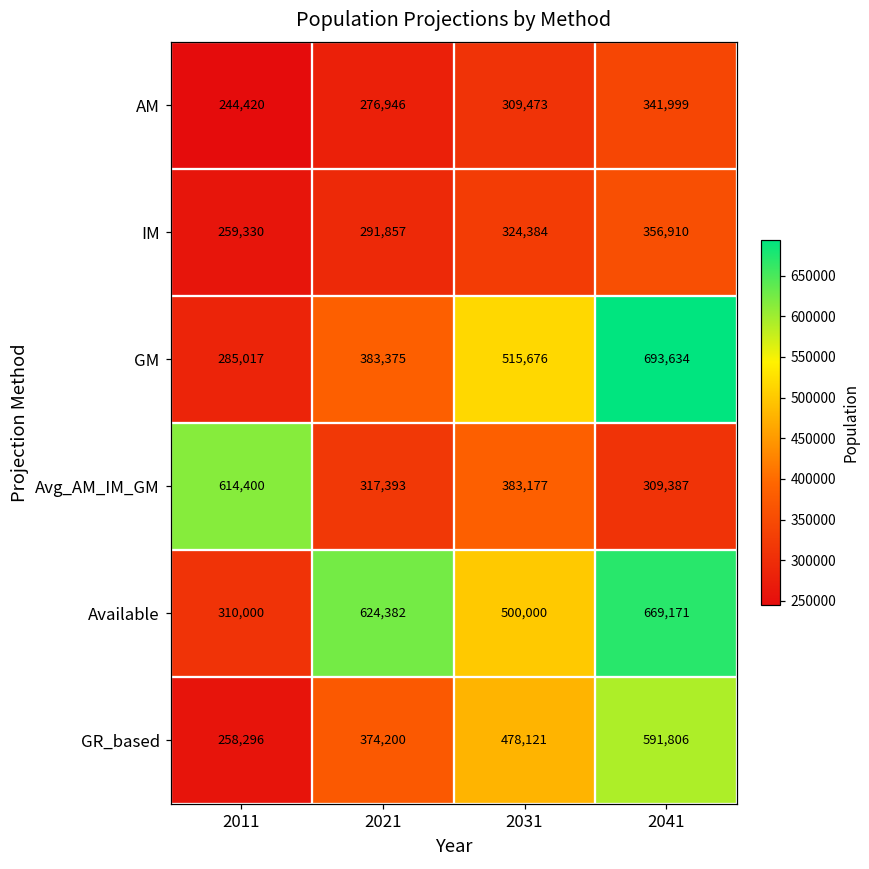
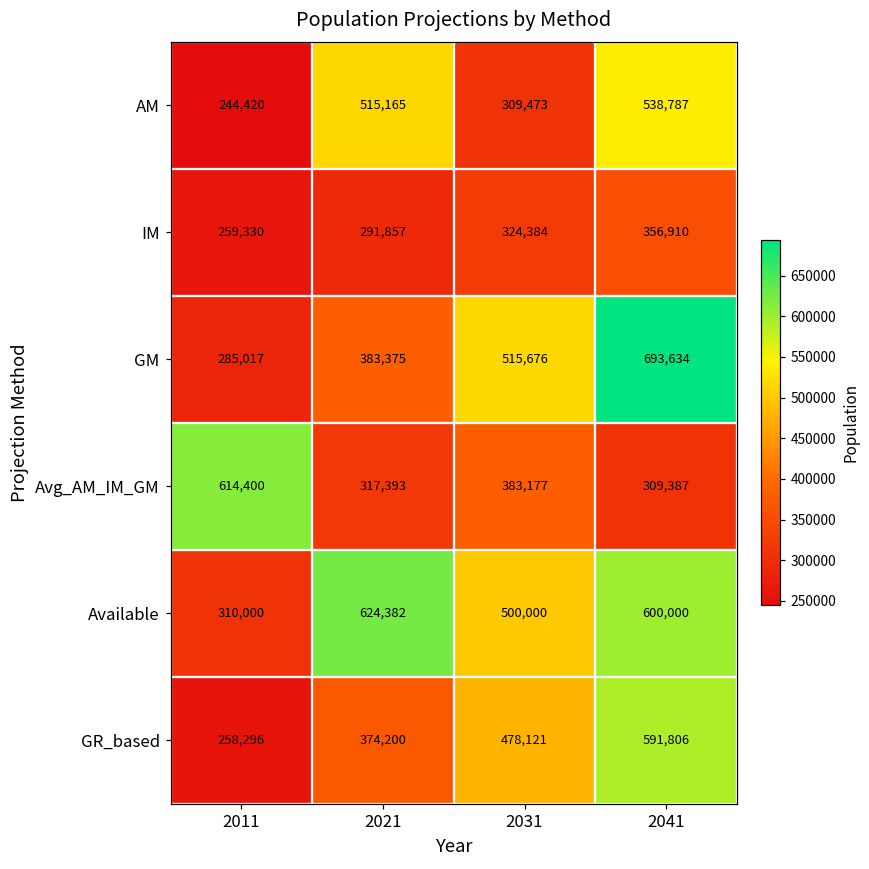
AM, 2021: 276,946 -> 515,165
AM, 2041: 341,999 -> 538,787
Available, 2041: 669,171 -> 600,000
